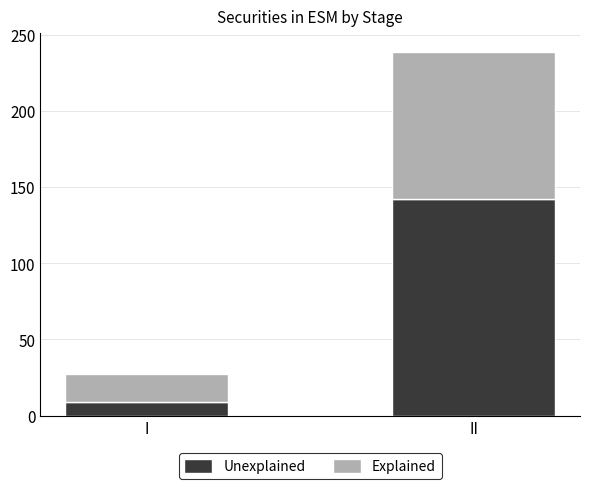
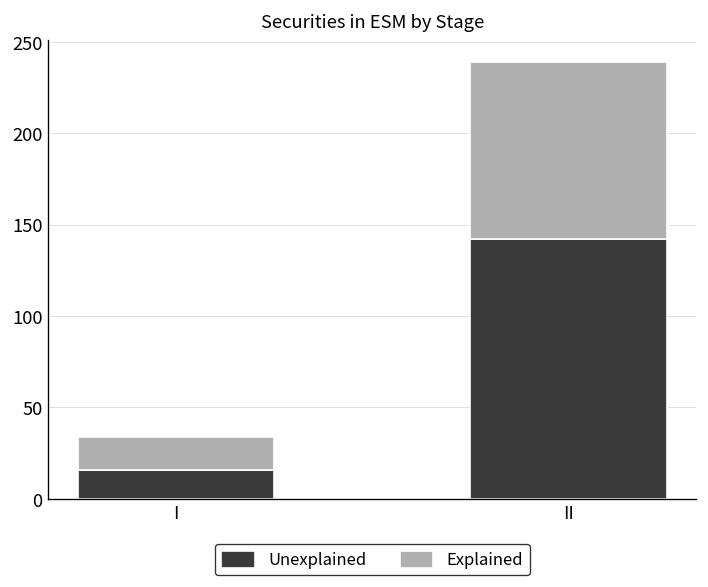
Unexplained, I: 9 -> 16
